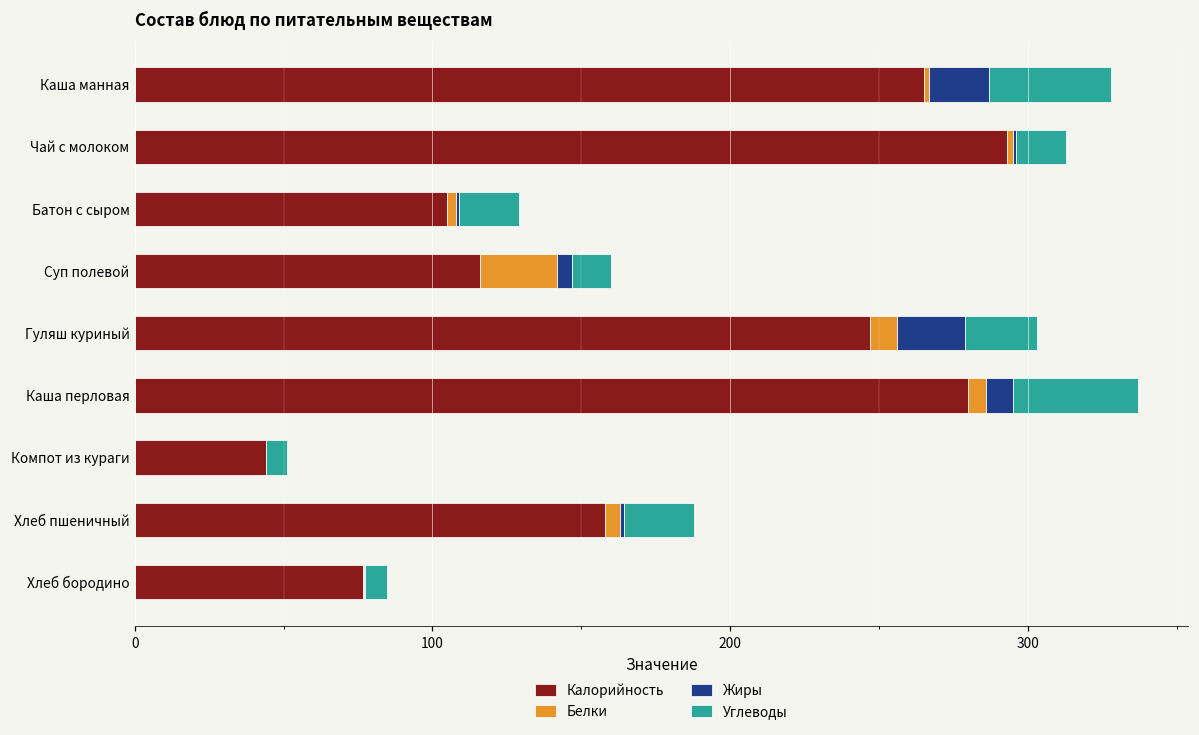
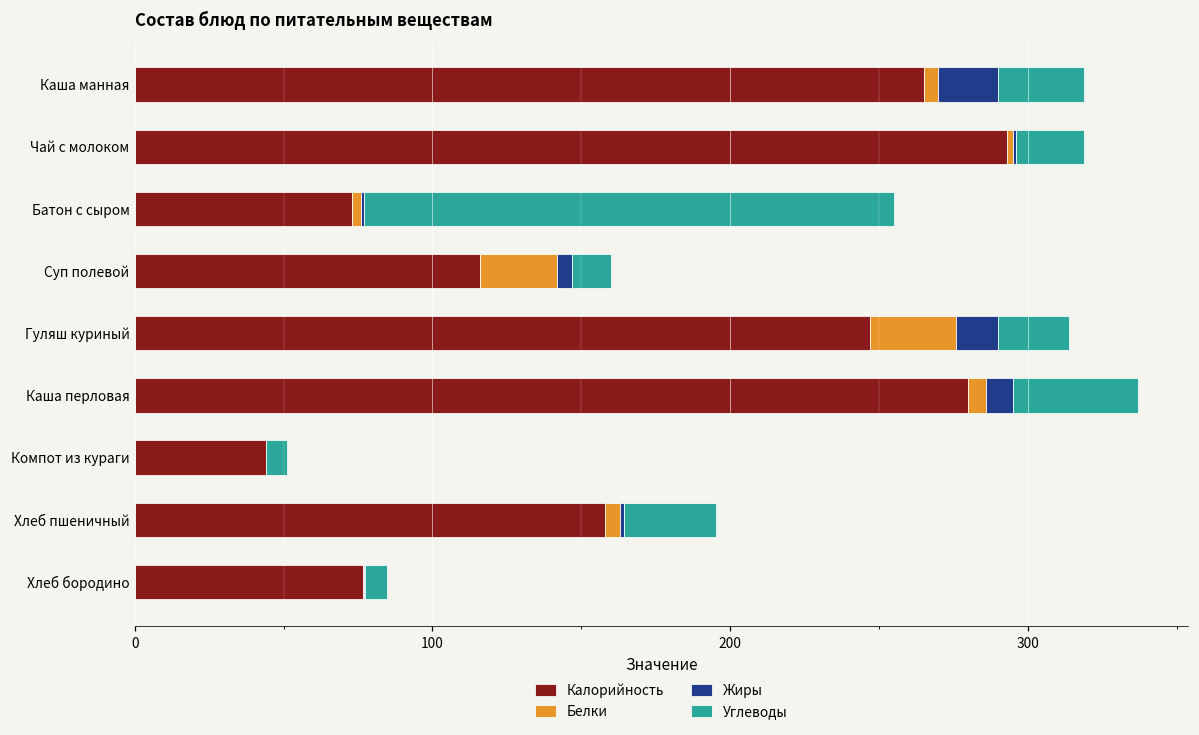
Белки, Каша манная: 2 -> 5
Углеводы, Каша манная: 41 -> 29
Углеводы, Чай с молоком: 17 -> 23
Калорийность, Батон с сыром: 105 -> 73
Углеводы, Батон с сыром: 20 -> 178
Белки, Гуляш куриный: 9 -> 29
Жиры, Гуляш куриный: 23 -> 14
Углеводы, Хлеб пшеничный: 24 -> 31
